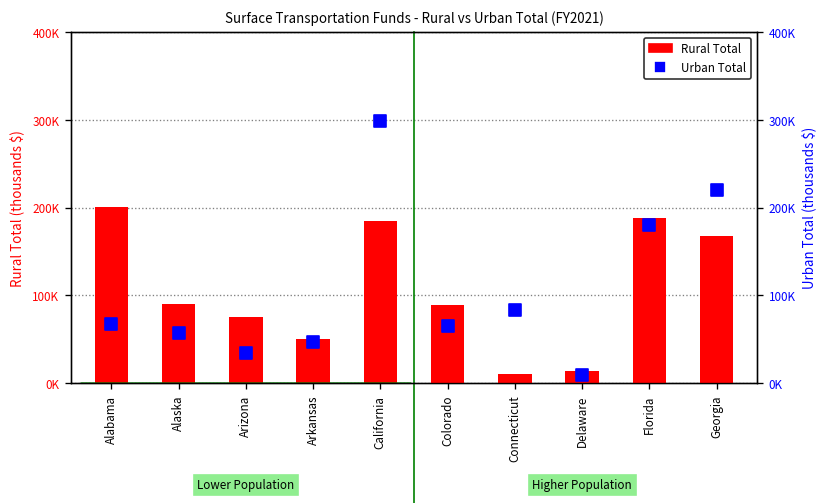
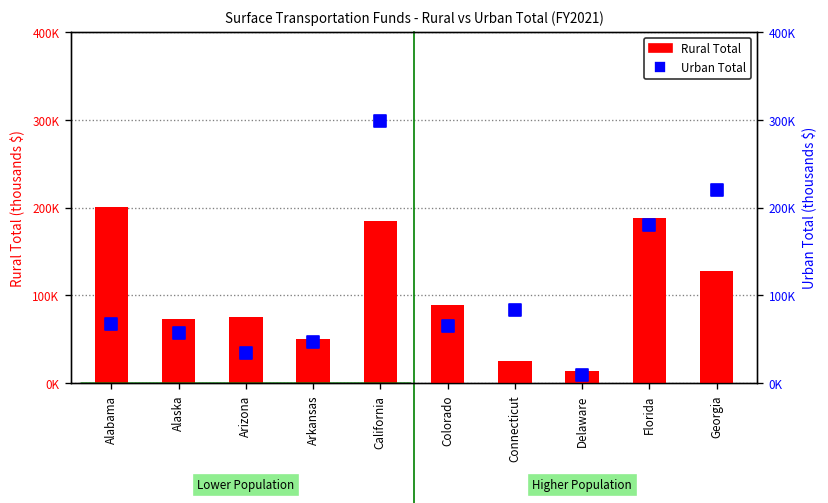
Rural Total, Alaska: 90000 -> 70000
Rural Total, Connecticut: 10000 -> 30000
Rural Total, Georgia: 170000 -> 130000
